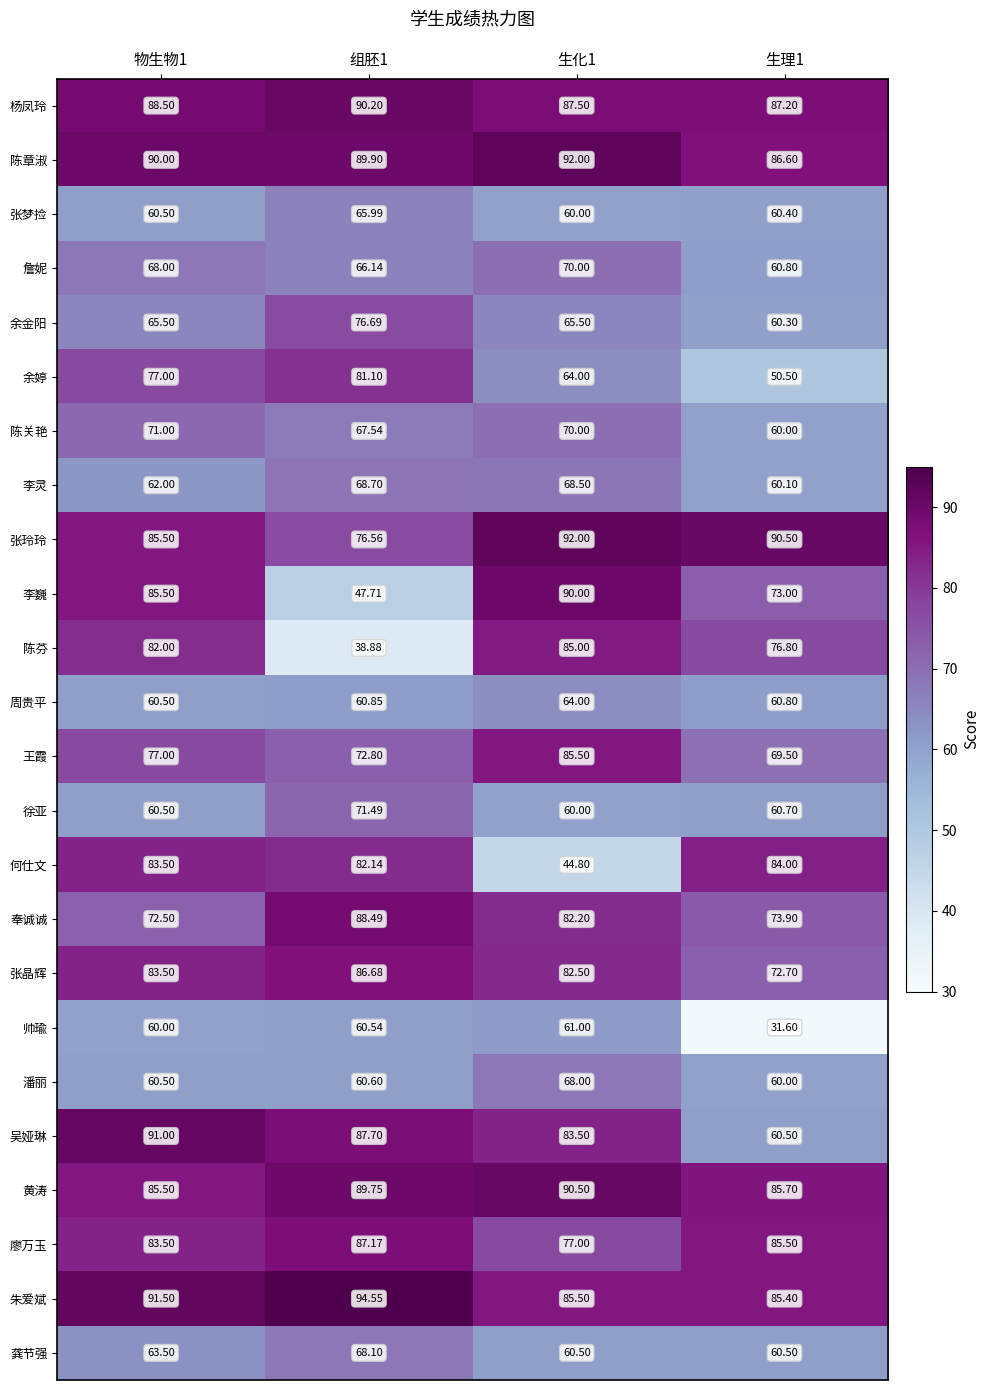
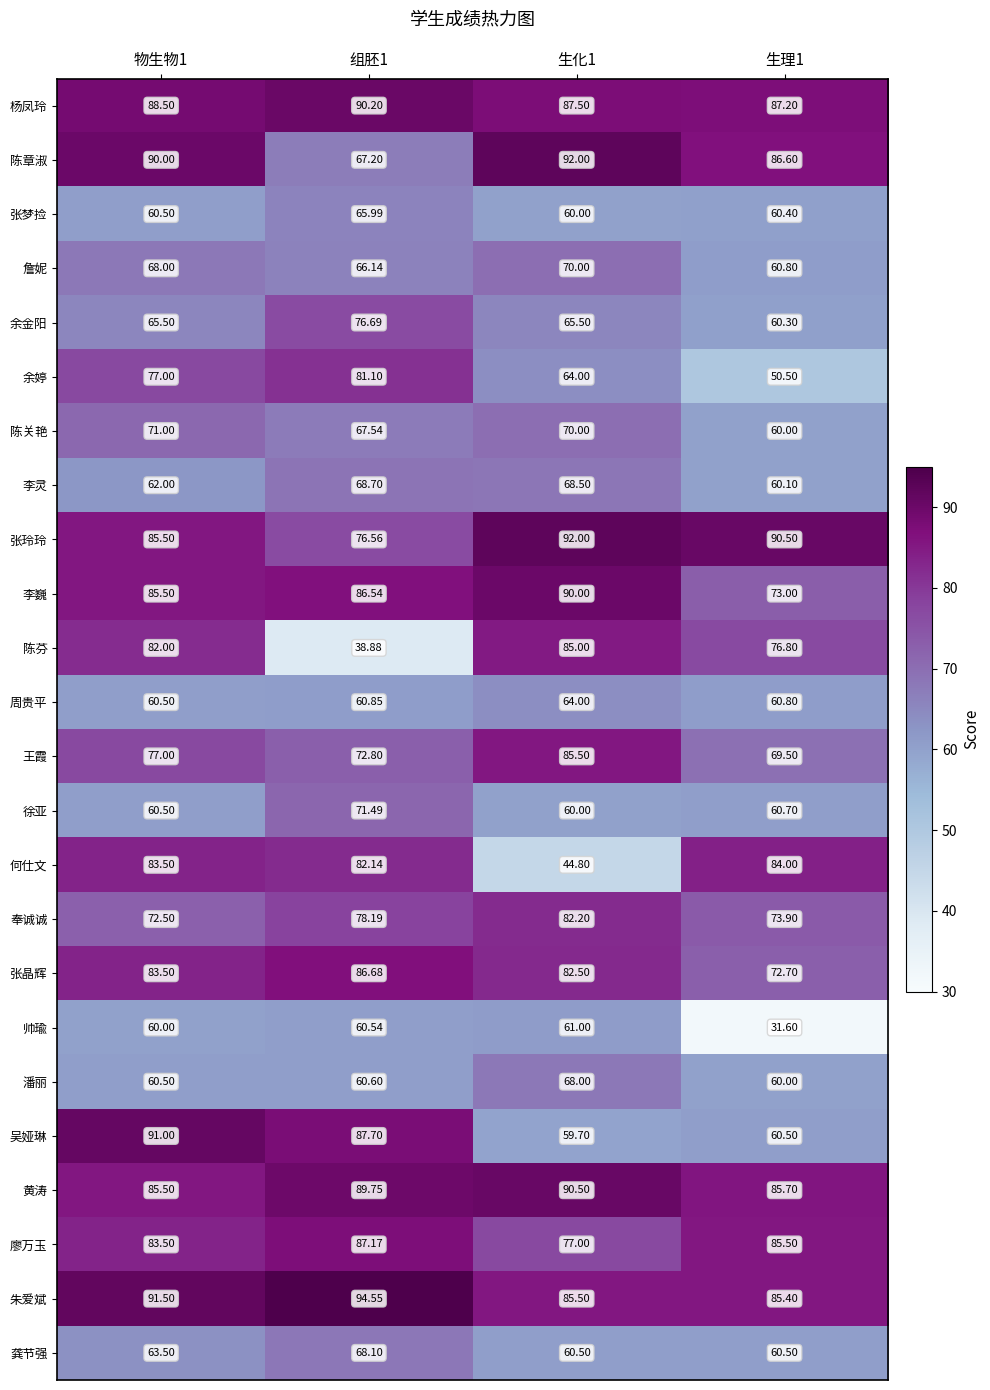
陈章淑, 组胚1: 89.90 -> 67.20
李巍, 组胚1: 47.71 -> 86.54
奉诚诚, 组胚1: 88.49 -> 78.19
吴娅琳, 生化1: 83.50 -> 59.70
